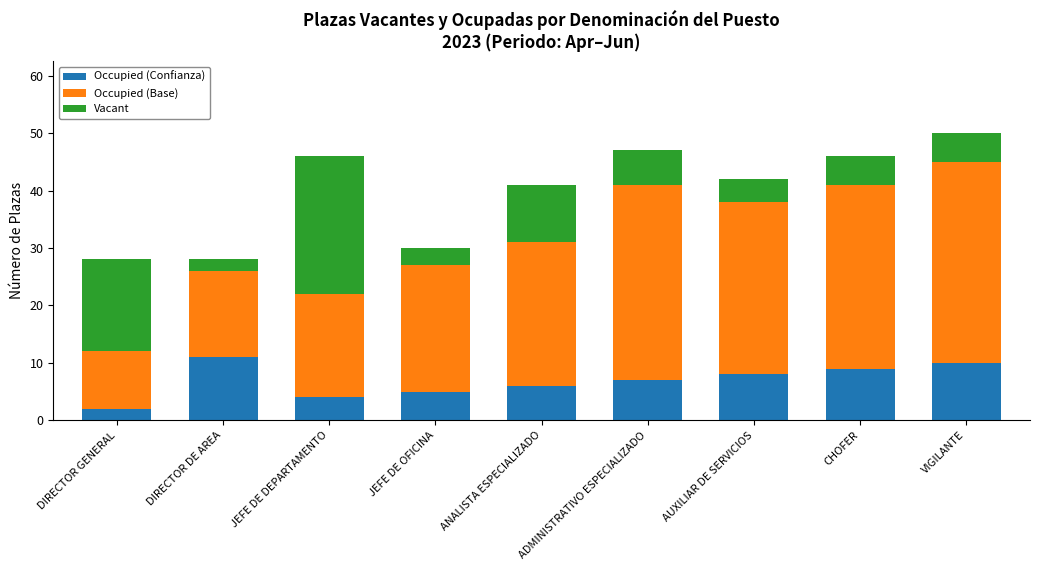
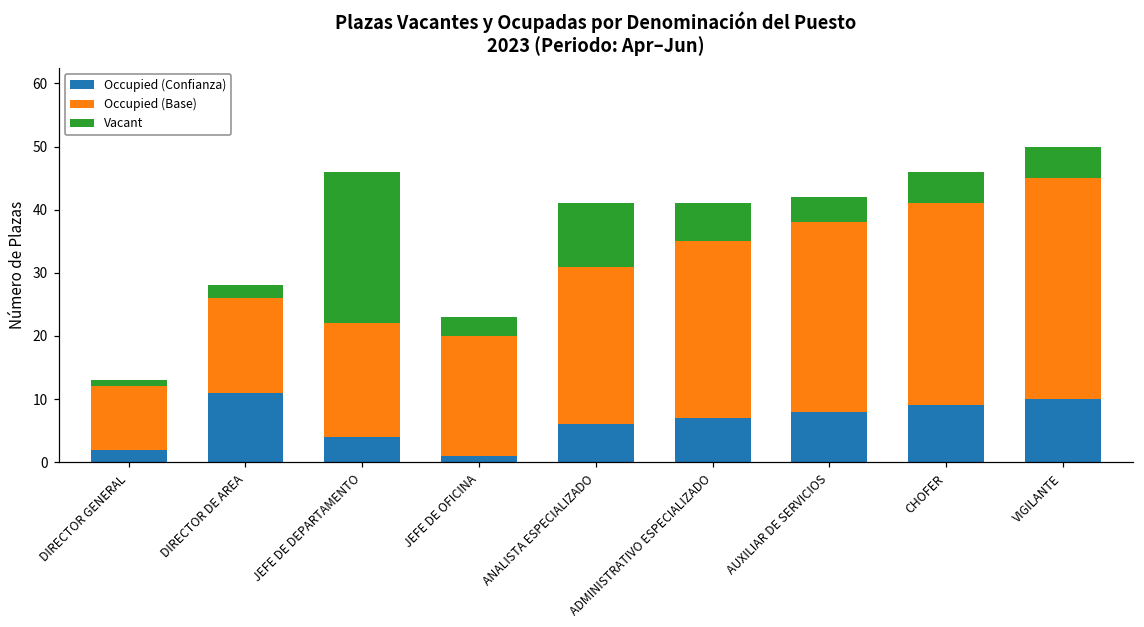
Vacant, DIRECTOR GENERAL: 16 -> 1
Occupied (Confianza), JEFE DE OFICINA: 5 -> 1
Occupied (Base), JEFE DE OFICINA: 22 -> 19
Occupied (Base), ADMINISTRATIVO ESPECIALIZADO: 34 -> 28
